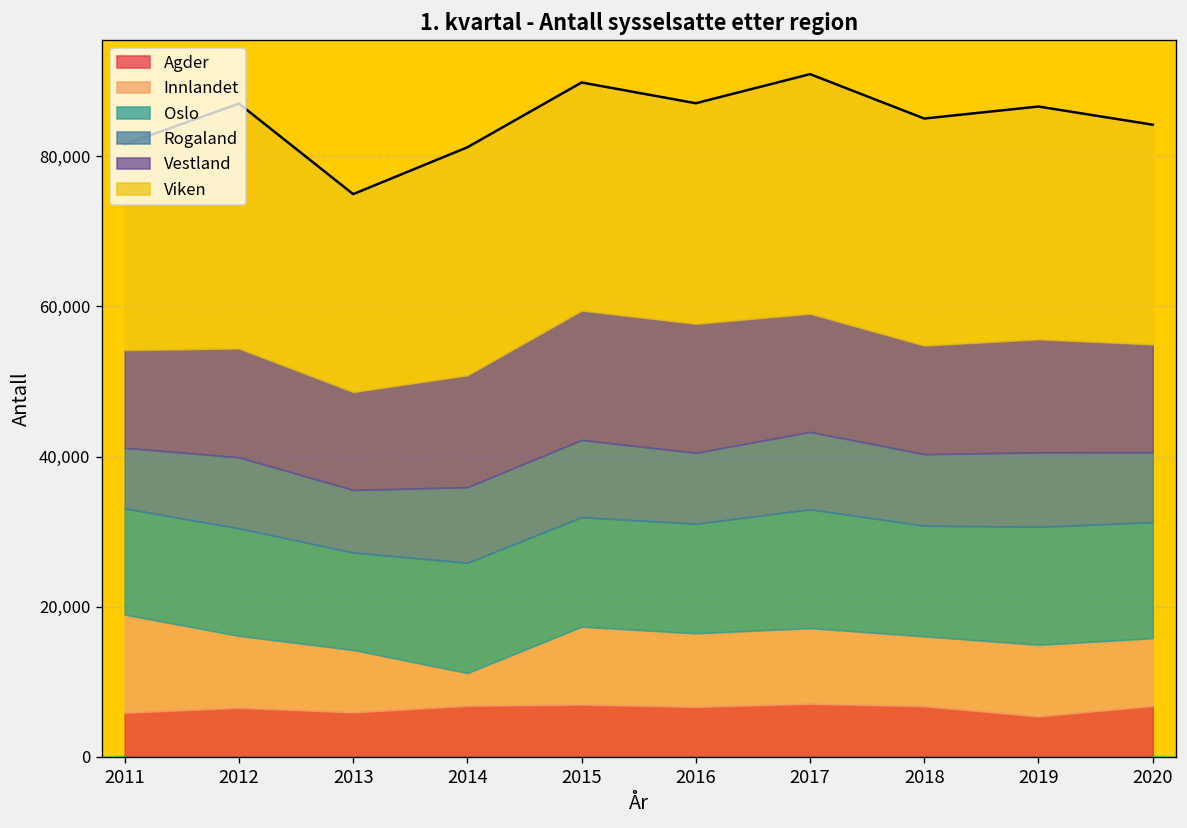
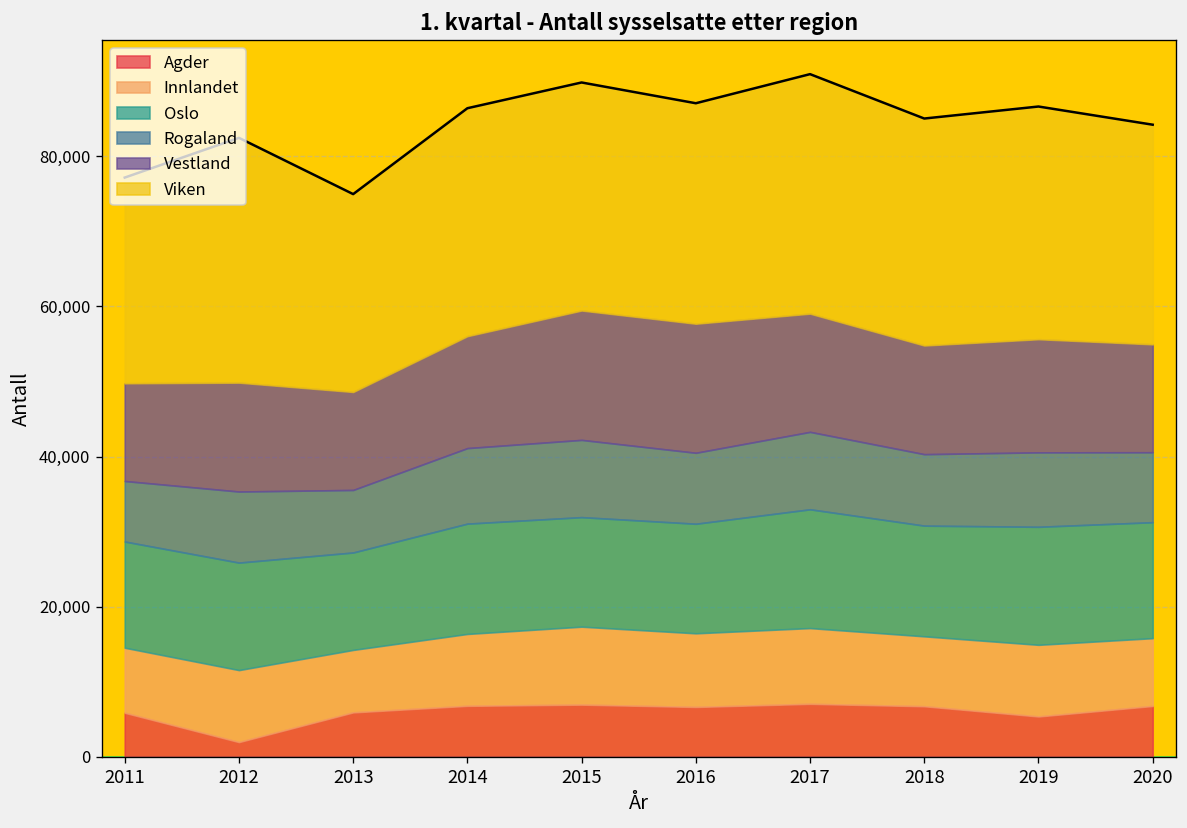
Innlandet, 2011: 13,000 -> 9,000
Agder, 2012: 7,000 -> 2,000
Innlandet, 2014: 4,000 -> 10,000
